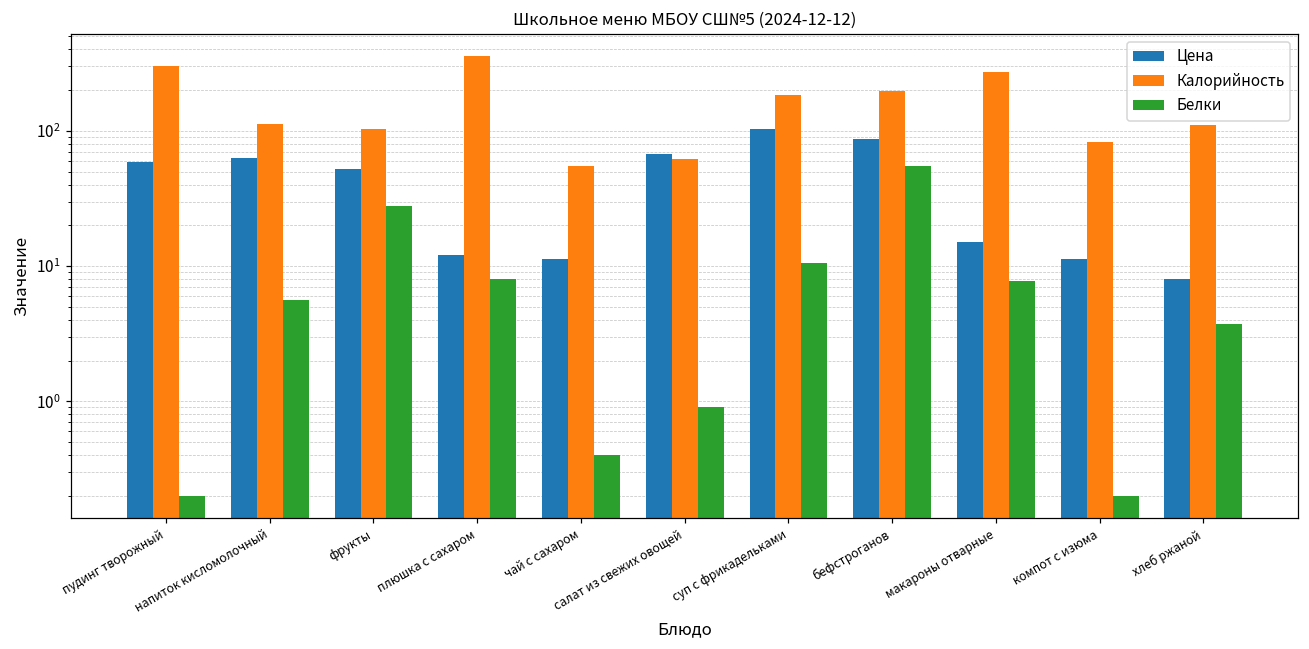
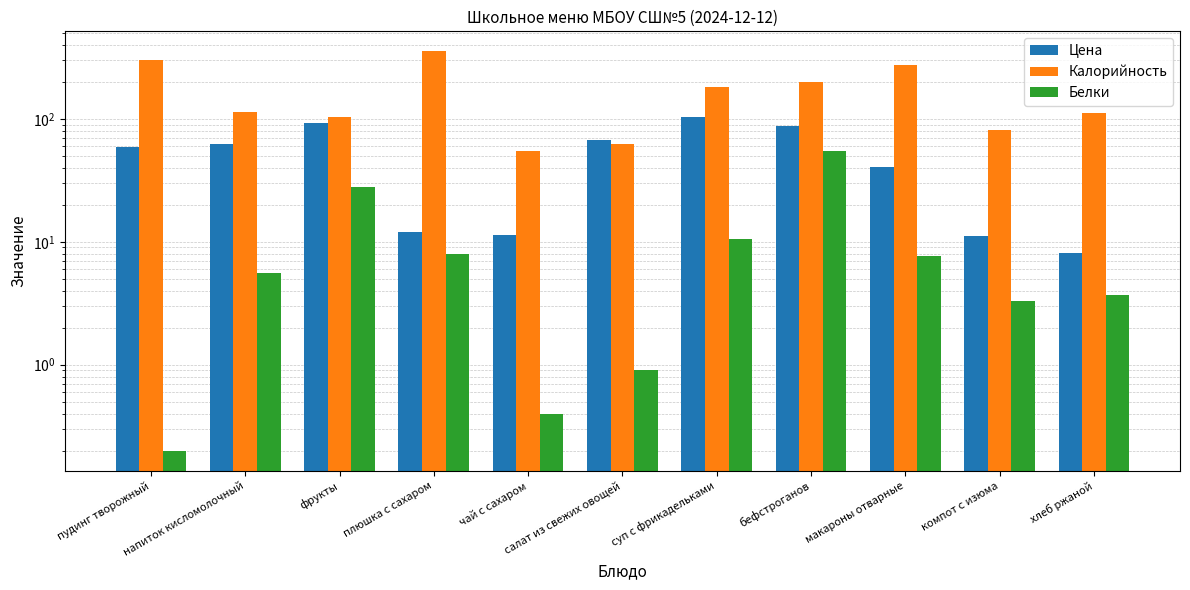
Цена, фрукты: 52 -> 90
Цена, макароны отварные: 15 -> 41
Белки, компот с изюма: 0.2 -> 3.3
